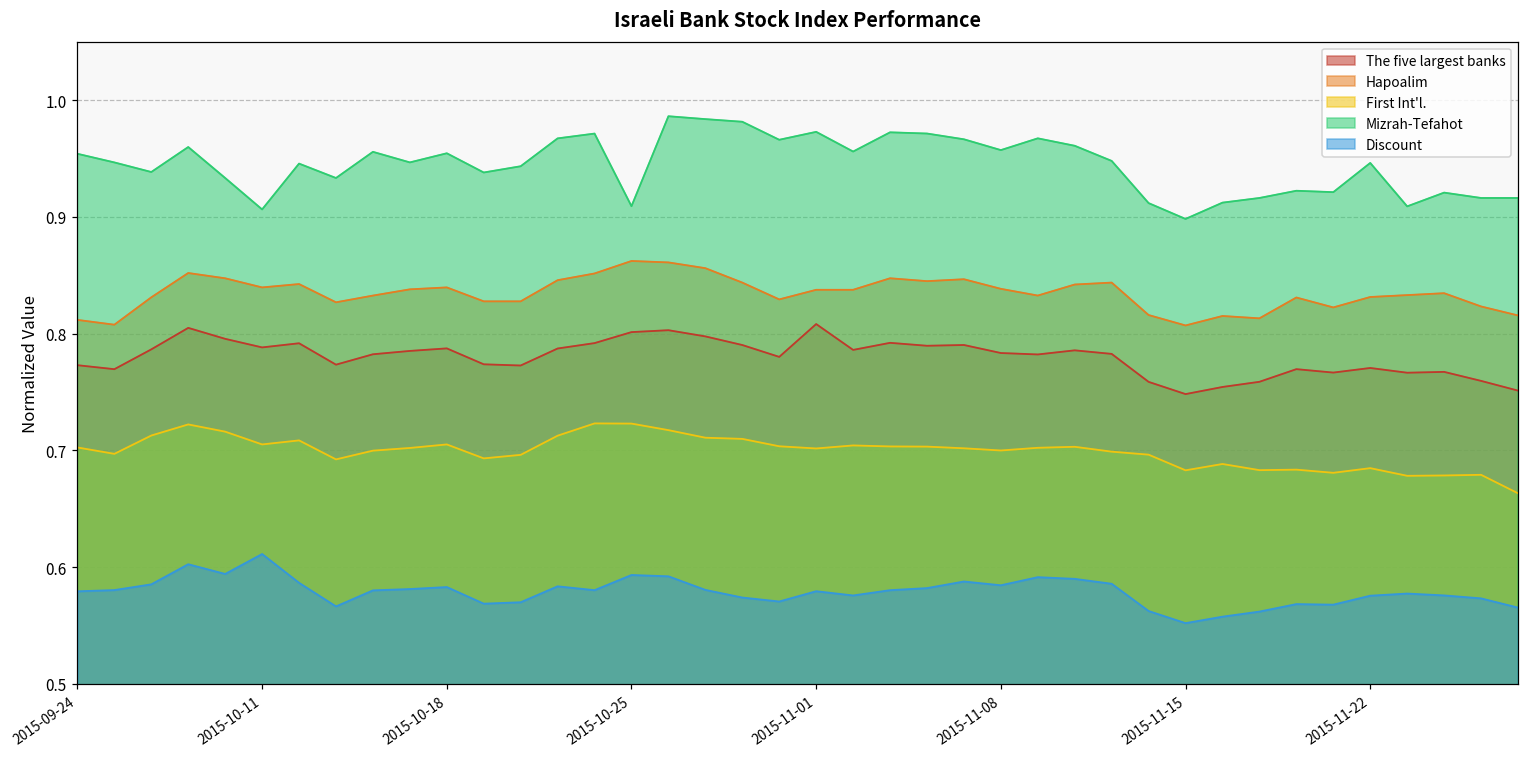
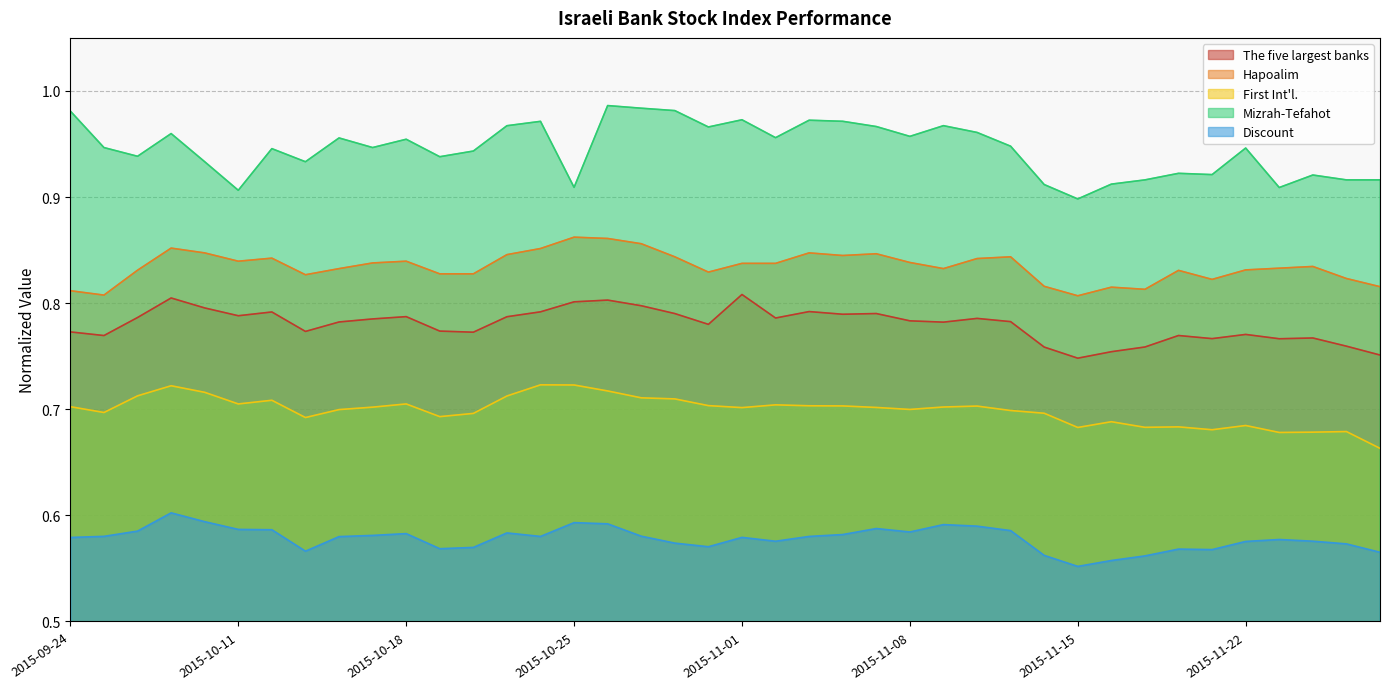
Mizrah-Tefahot, 2015-09-24: 0.954 -> 0.981
Discount, 2015-10-11: 0.611 -> 0.587
